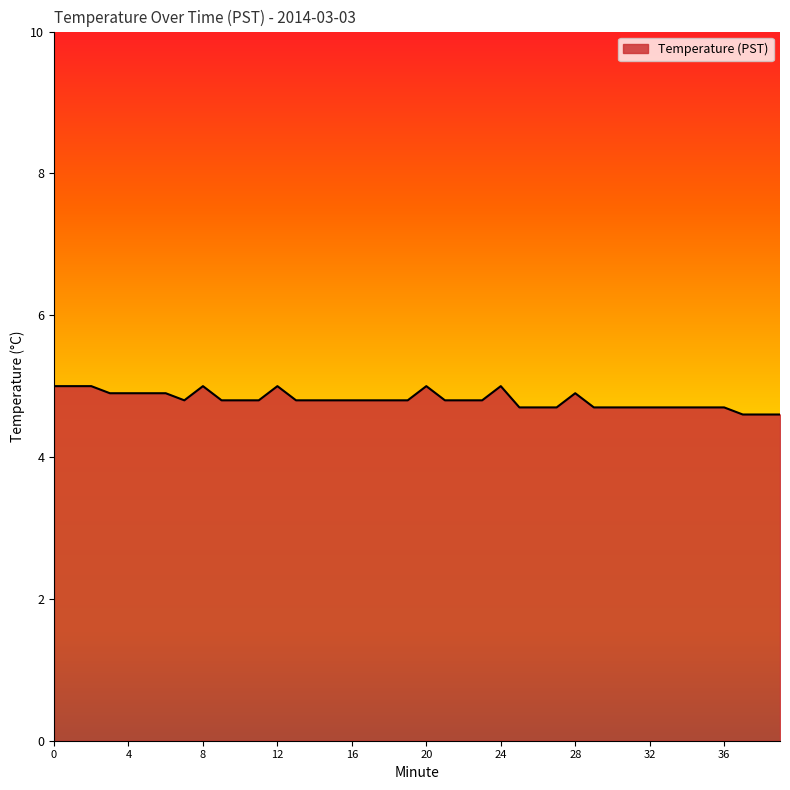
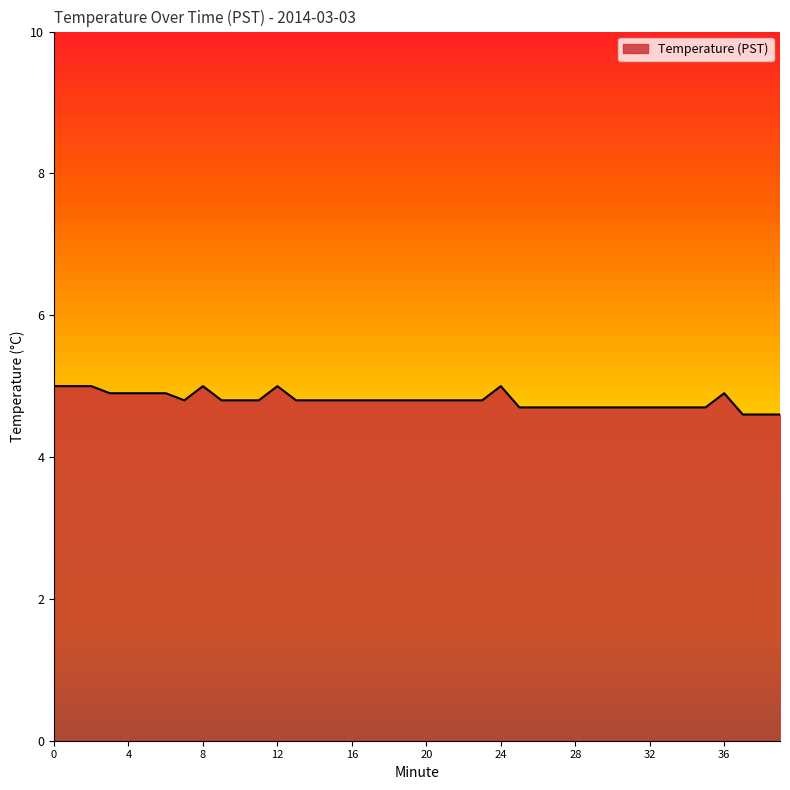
20: 5.0 -> 4.8
28: 4.9 -> 4.7
36: 4.7 -> 4.9
